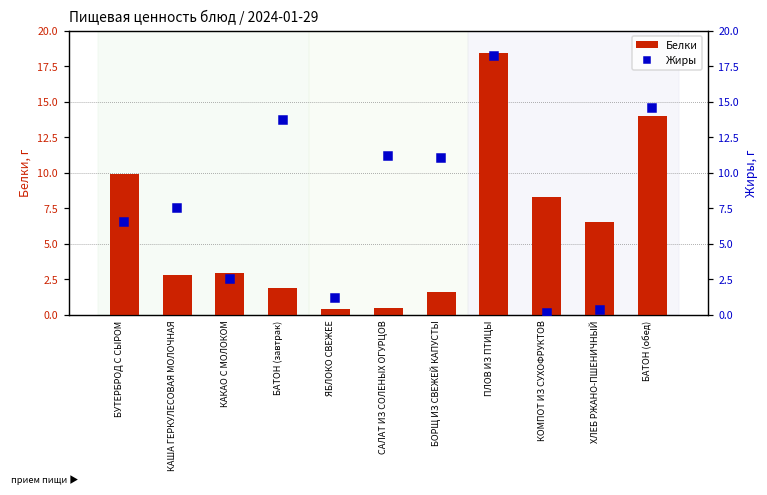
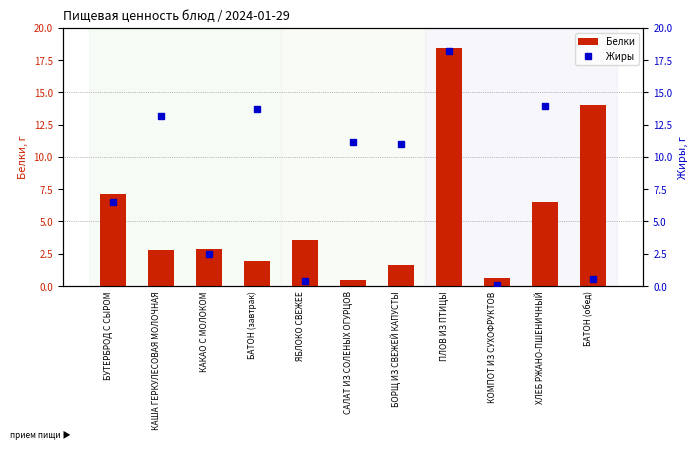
Белки, БУТЕРБРОД С СЫРОМ: 9.9 -> 7.1
Белки, ЯБЛОКО СВЕЖЕЕ: 0.4 -> 3.6
Белки, КОМПОТ ИЗ СУХОФРУКТОВ: 8.3 -> 0.6
Жиры, КАША ГЕРКУЛЕСОВАЯ МОЛОЧНАЯ: 7.5 -> 13.2
Жиры, ЯБЛОКО СВЕЖЕЕ: 1.2 -> 0.4
Жиры, ХЛЕБ РЖАНО-ПШЕНИЧНЫЙ: 0.3 -> 14.0
Жиры, БАТОН (обед): 14.5 -> 0.6
